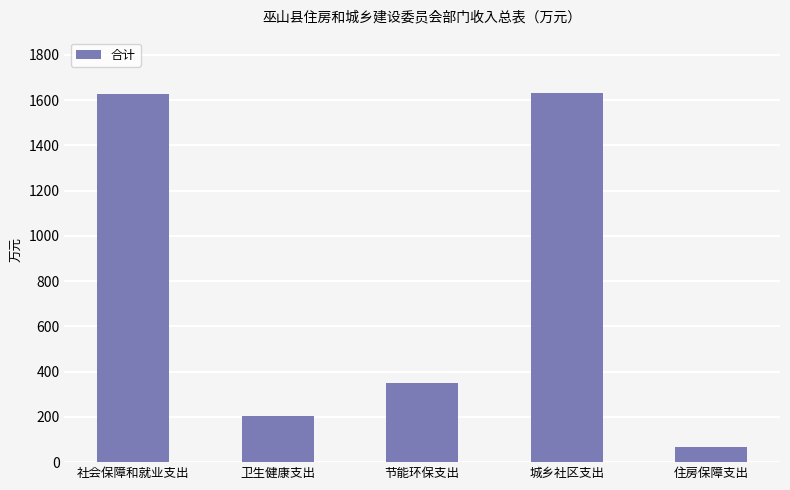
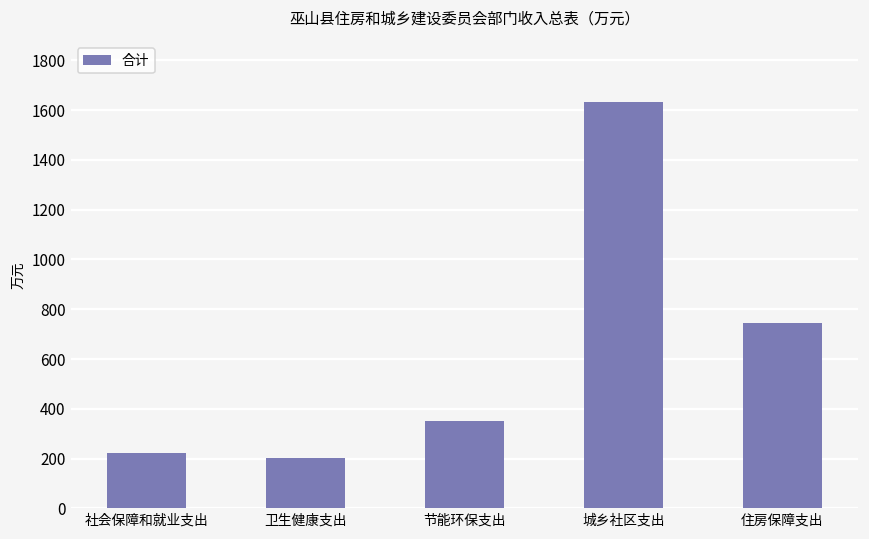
社会保障和就业支出: 1630 -> 220
住房保障支出: 70 -> 750
